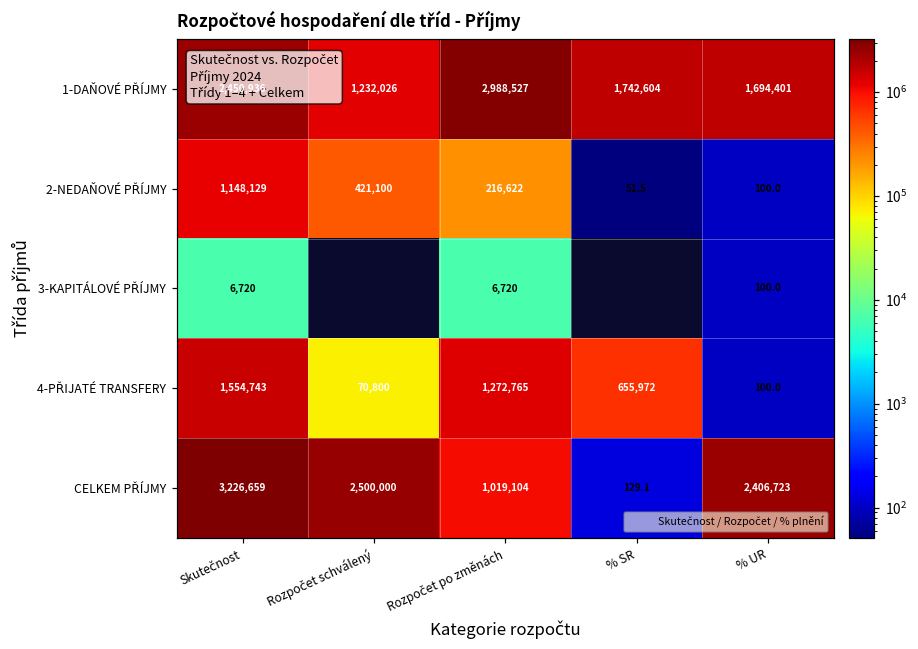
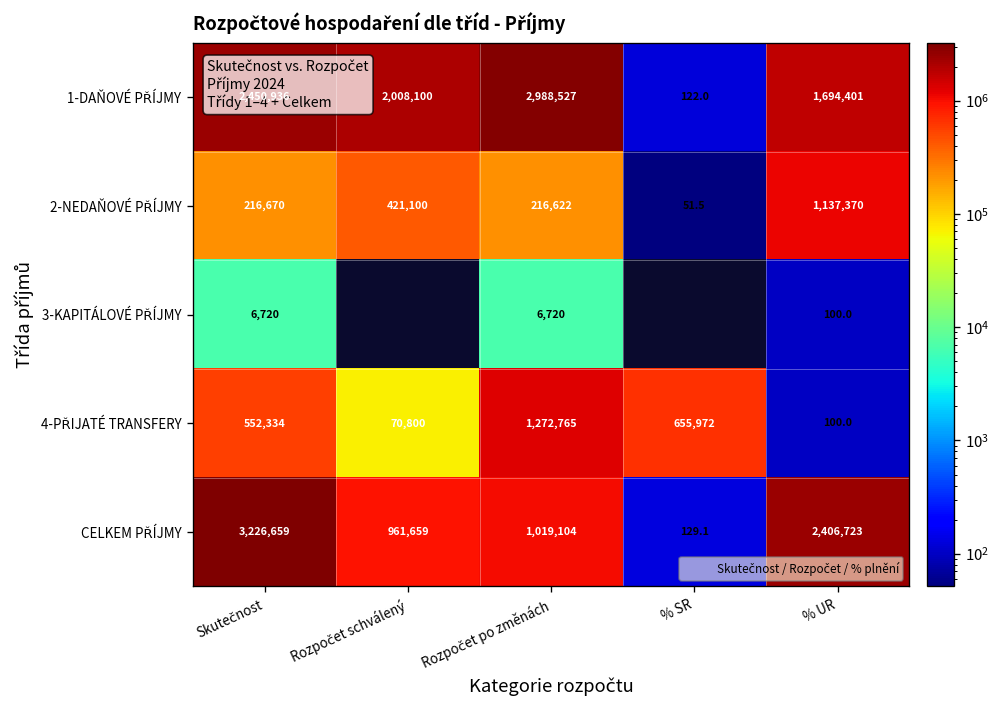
1-DAŇOVÉ PŘÍJMY, Rozpočet schválený: 1,232,026 -> 2,008,100
1-DAŇOVÉ PŘÍJMY, % SR: 1,742,604 -> 122.0
2-NEDAŇOVÉ PŘÍJMY, Skutečnost: 1,148,129 -> 216,670
2-NEDAŇOVÉ PŘÍJMY, % UR: 100.0 -> 1,137,370
4-PŘIJATÉ TRANSFERY, Skutečnost: 1,554,743 -> 552,334
CELKEM PŘÍJMY, Rozpočet schválený: 2,500,000 -> 961,659
